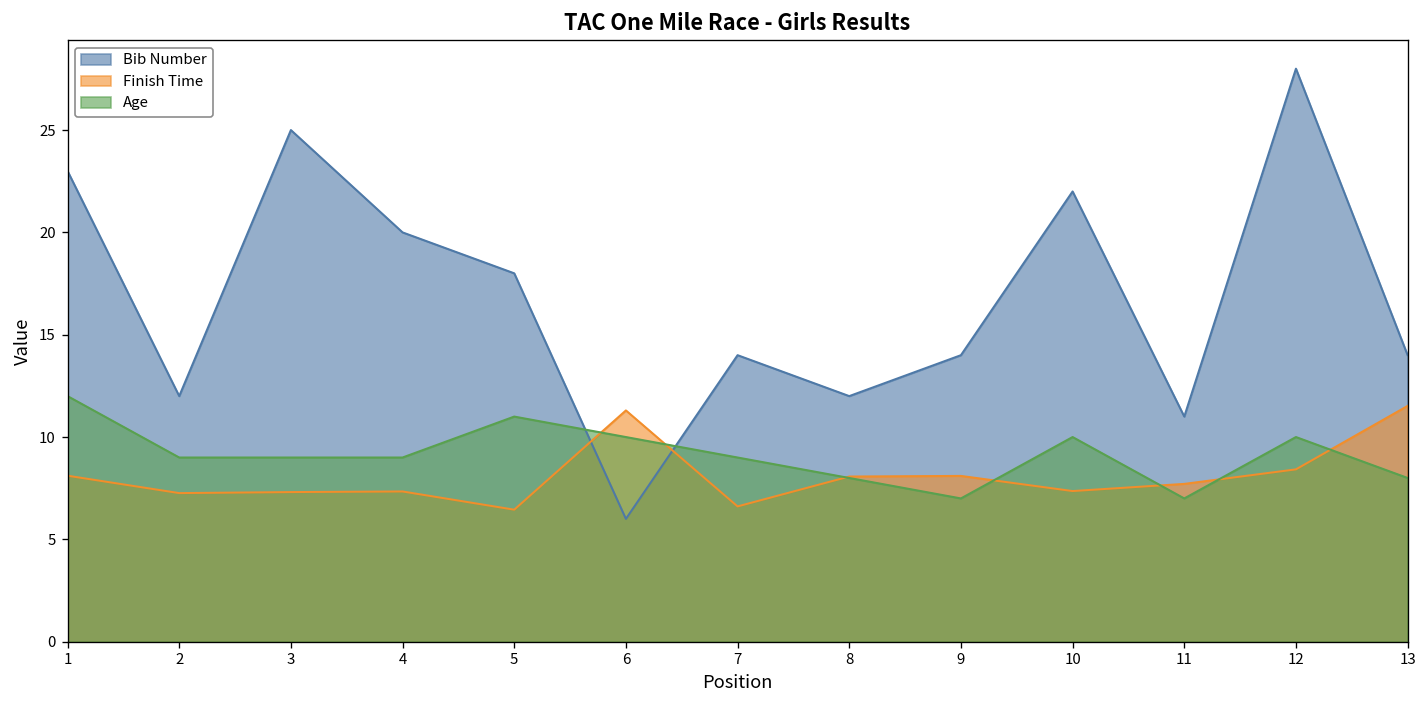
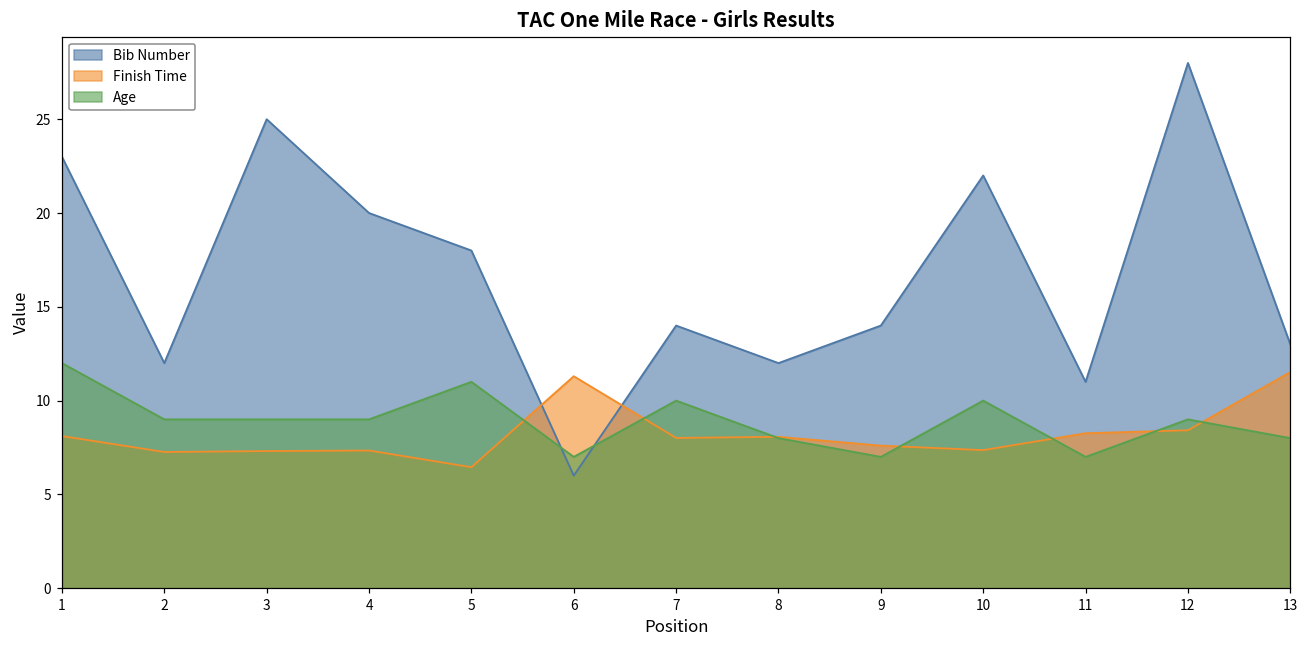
Age, 6: 10 -> 7
Finish Time, 7: 6.6 -> 8.0
Age, 7: 9 -> 10
Finish Time, 9: 8.1 -> 7.6
Finish Time, 11: 7.7 -> 8.3
Age, 12: 10 -> 9
Bib Number, 13: 14 -> 13
